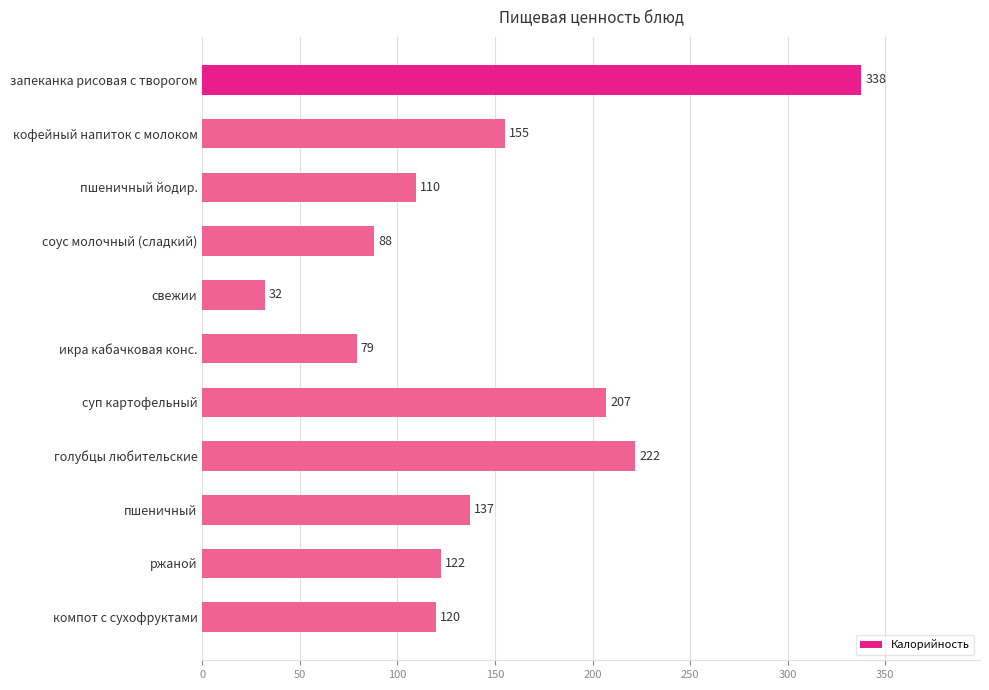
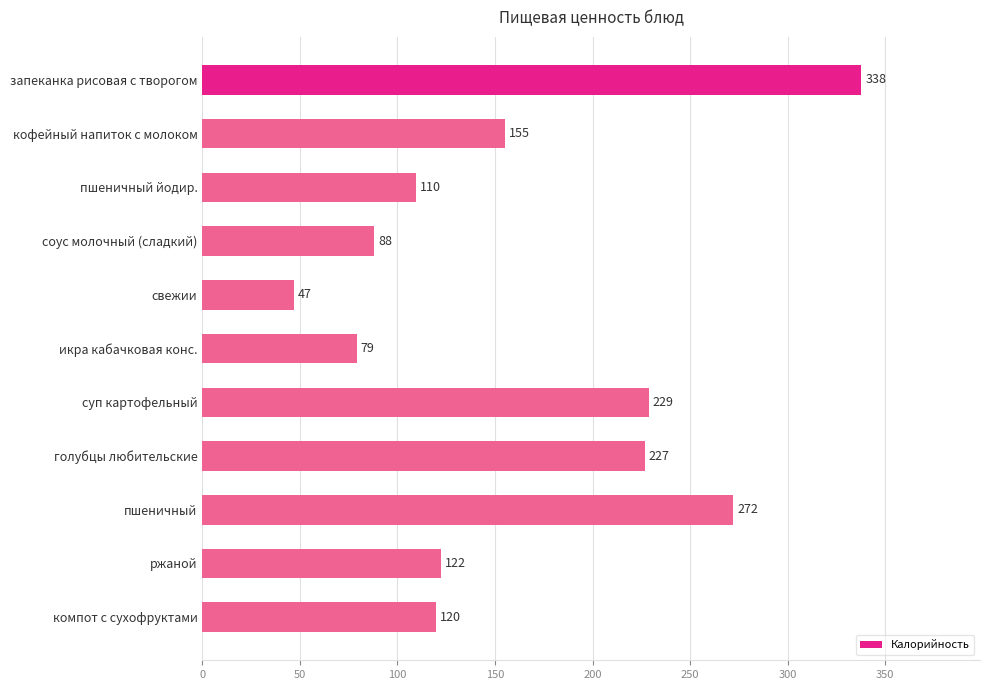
свежии: 32 -> 47
суп картофельный: 207 -> 229
голубцы любительские: 222 -> 227
пшеничный: 137 -> 272
